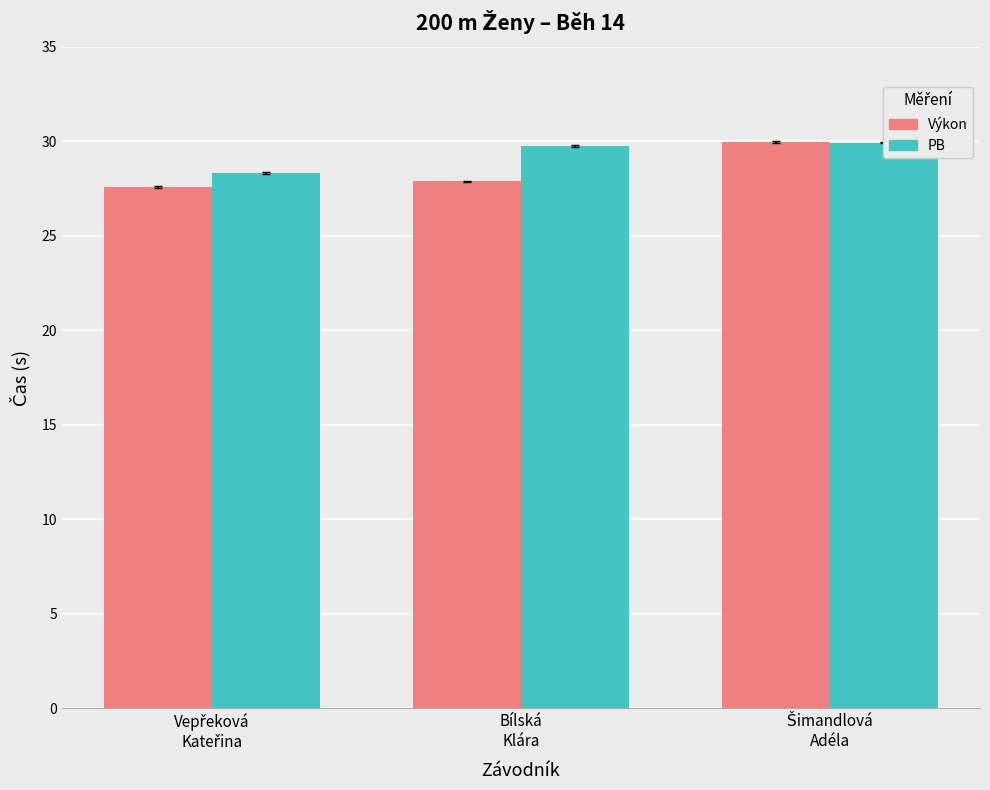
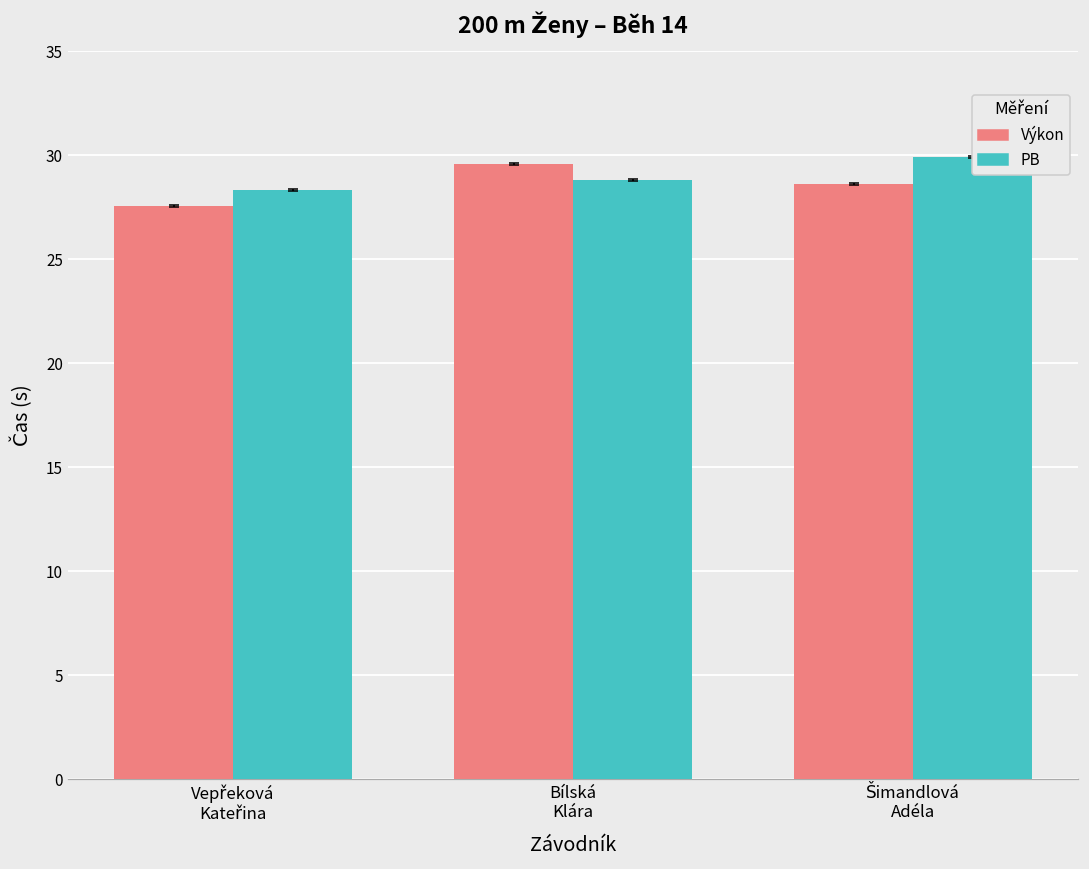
Výkon, Bílská Klára: 27.9 -> 29.6
PB, Bílská Klára: 29.7 -> 28.8
Výkon, Šimandlová Adéla: 30.0 -> 28.6
